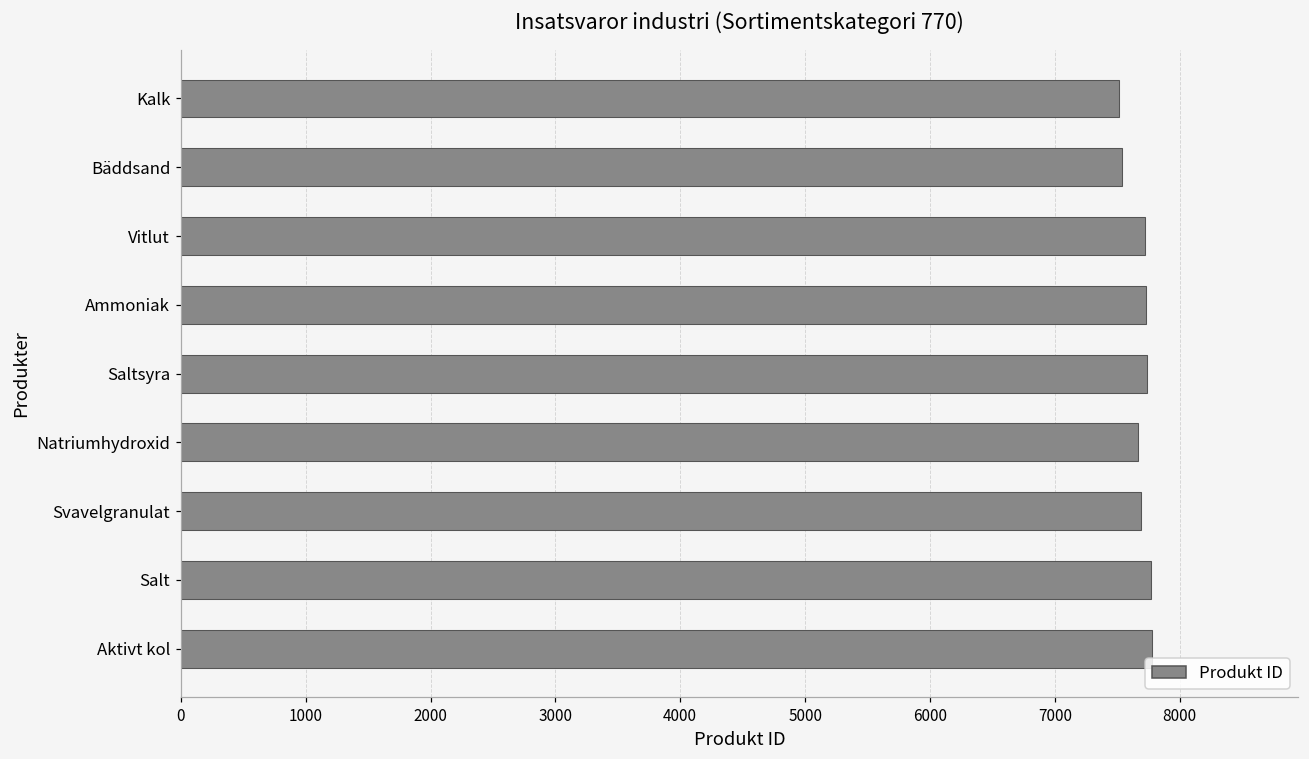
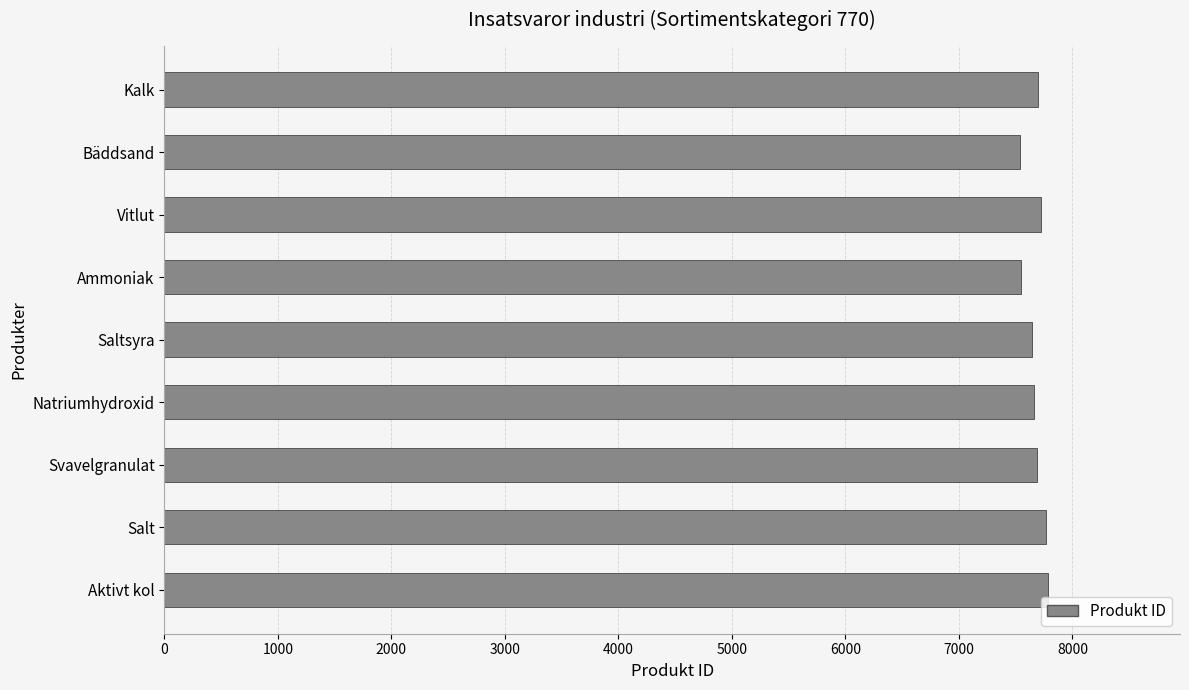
Kalk: 7520 -> 7700
Ammoniak: 7730 -> 7550
Saltsyra: 7740 -> 7640
